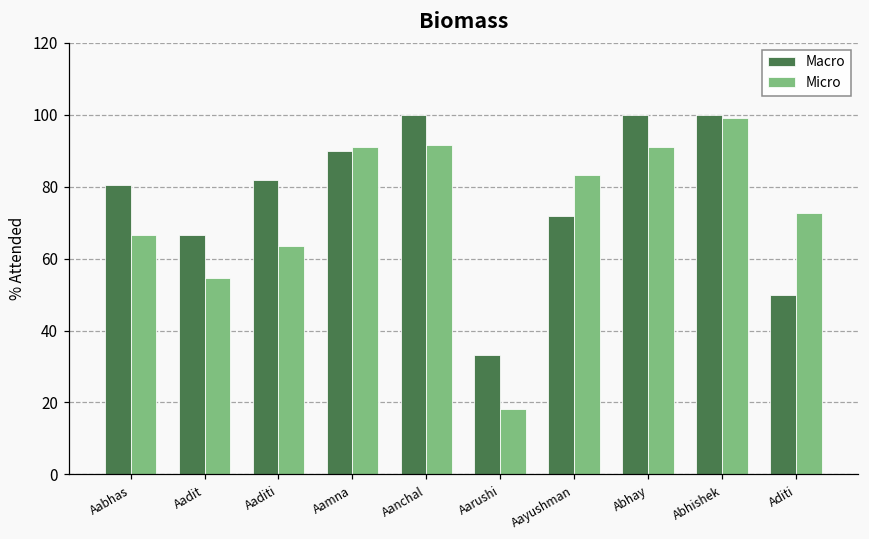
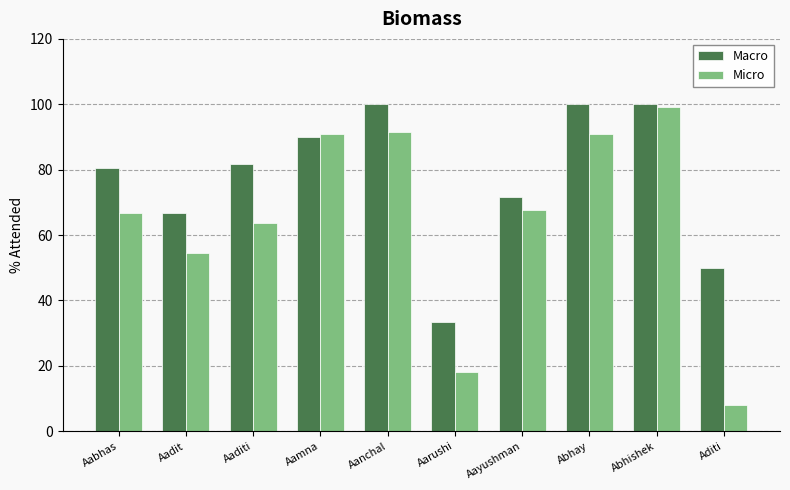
Micro, Aayushman: 83 -> 68
Micro, Aditi: 73 -> 8
